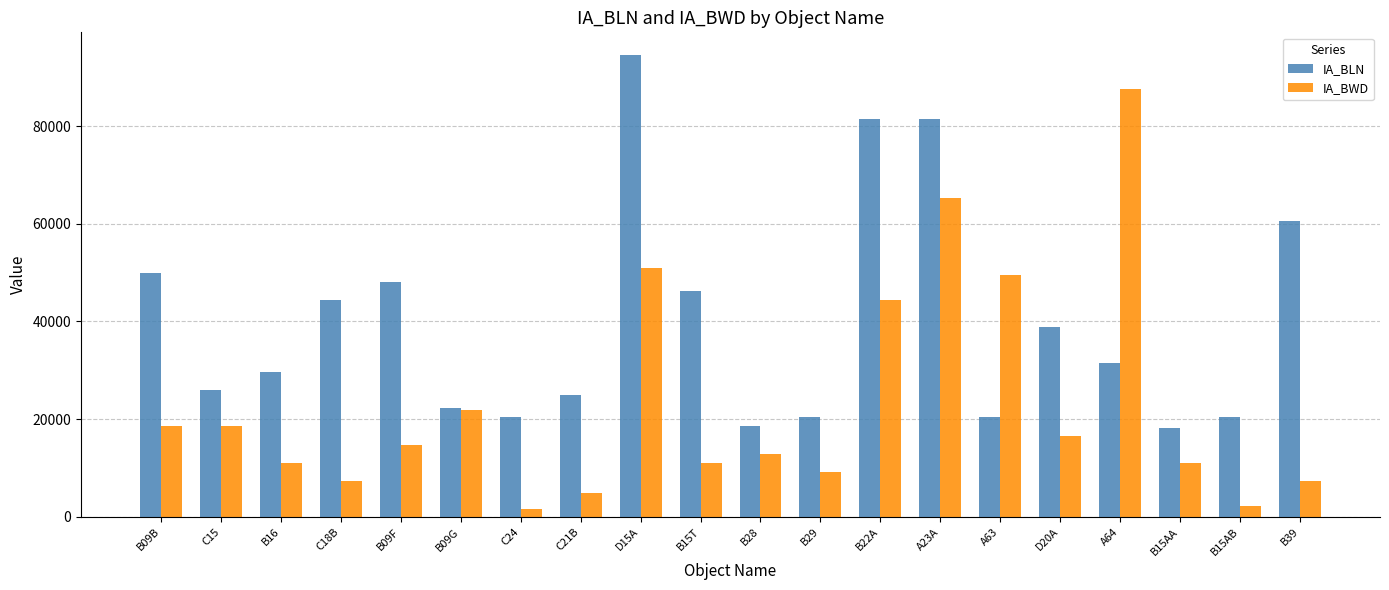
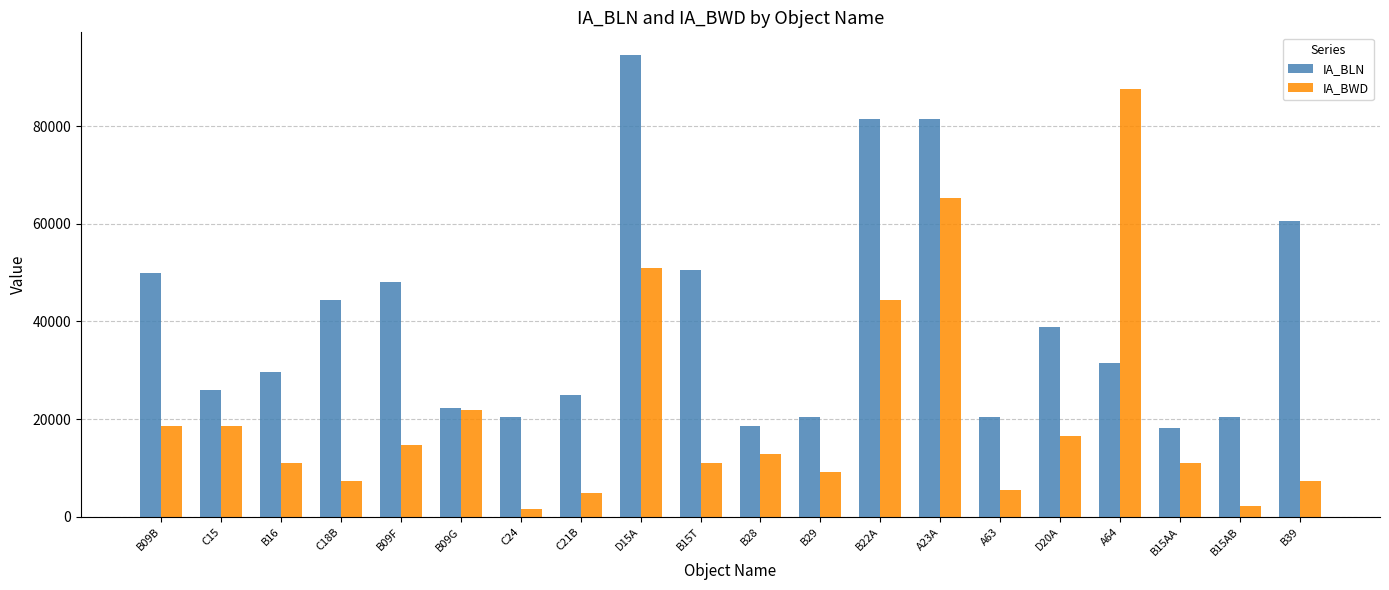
IA_BLN, B15T: 46000 -> 51000
IA_BWD, A63: 49000 -> 6000
